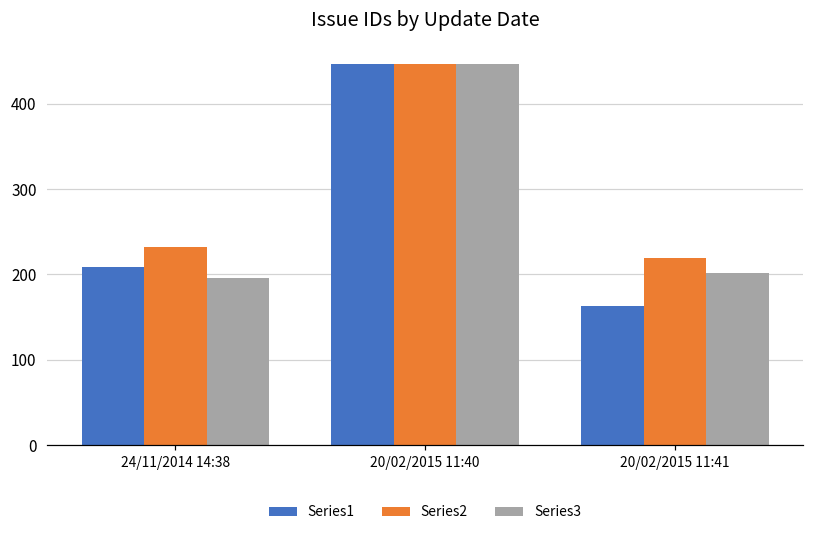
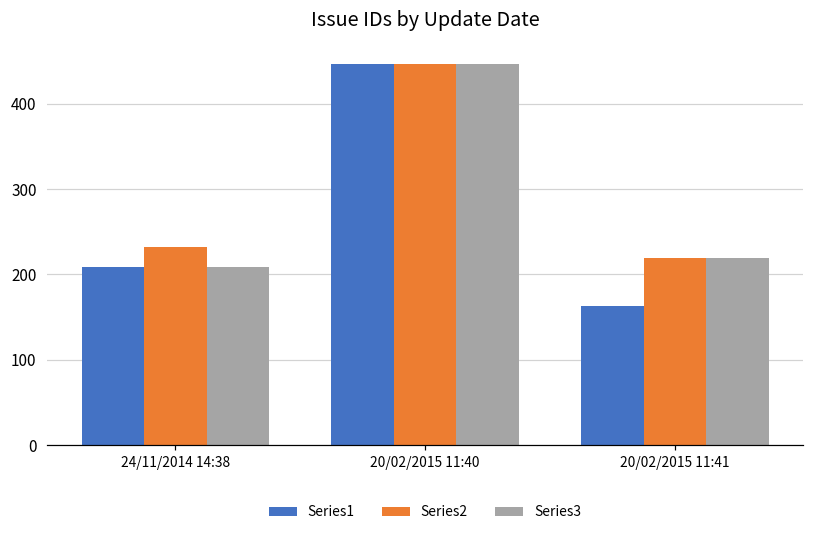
Series3, 24/11/2014 14:38: 200 -> 210
Series3, 20/02/2015 11:41: 200 -> 220
